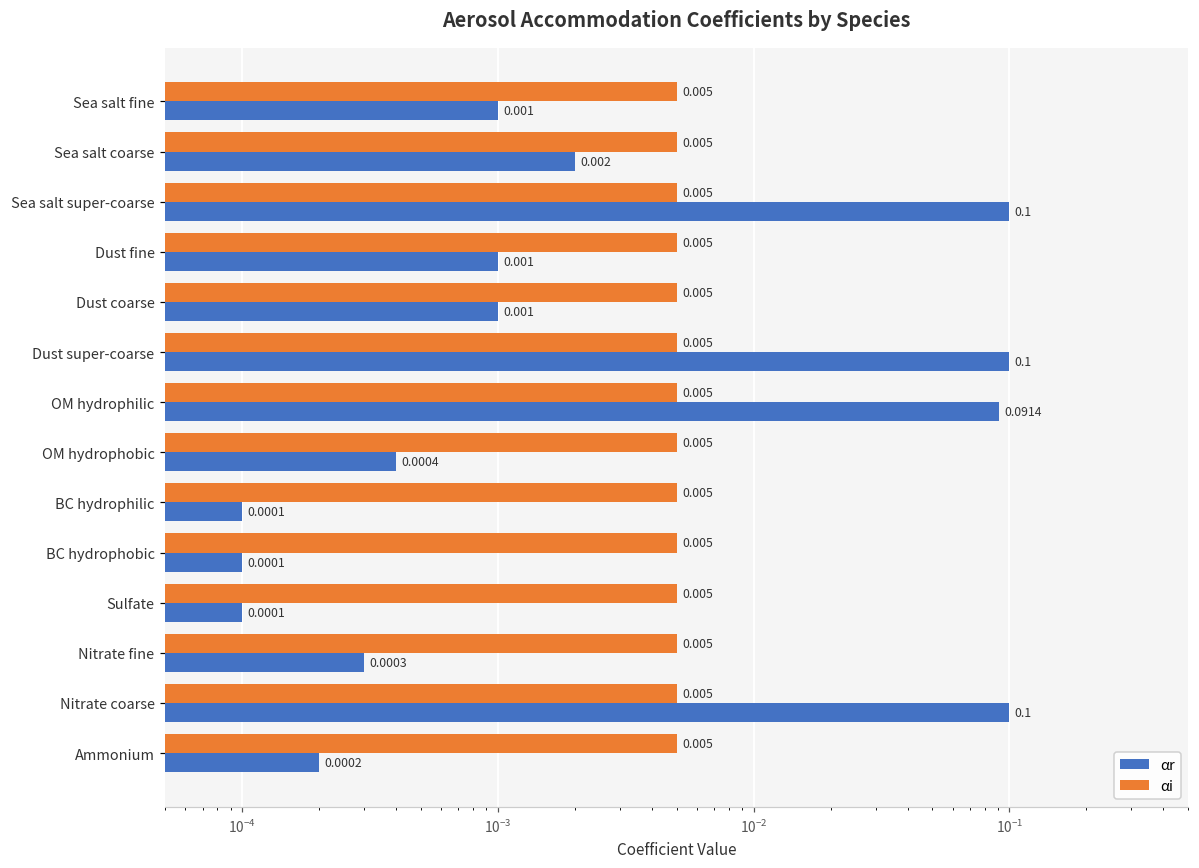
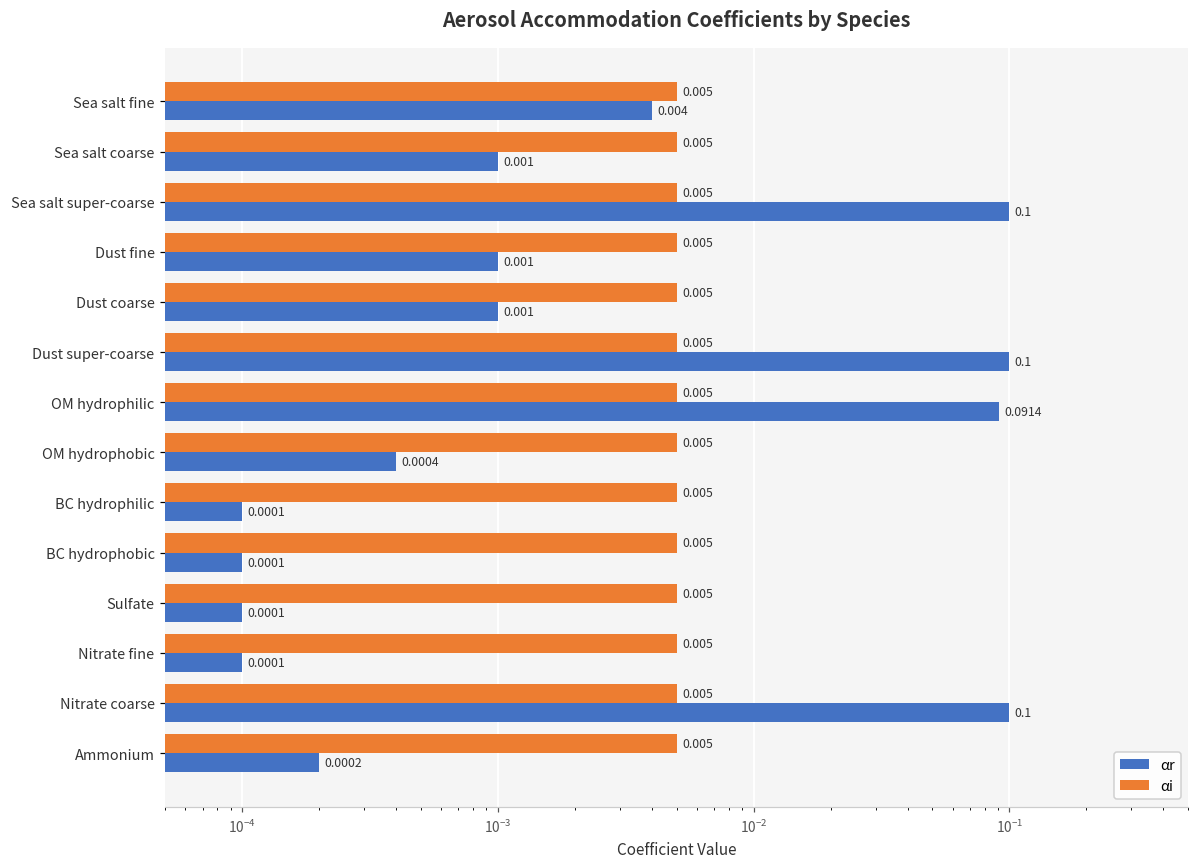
αr, Sea salt fine: 0.001 -> 0.004
αr, Sea salt coarse: 0.002 -> 0.001
αr, Nitrate fine: 0.0003 -> 0.0001
